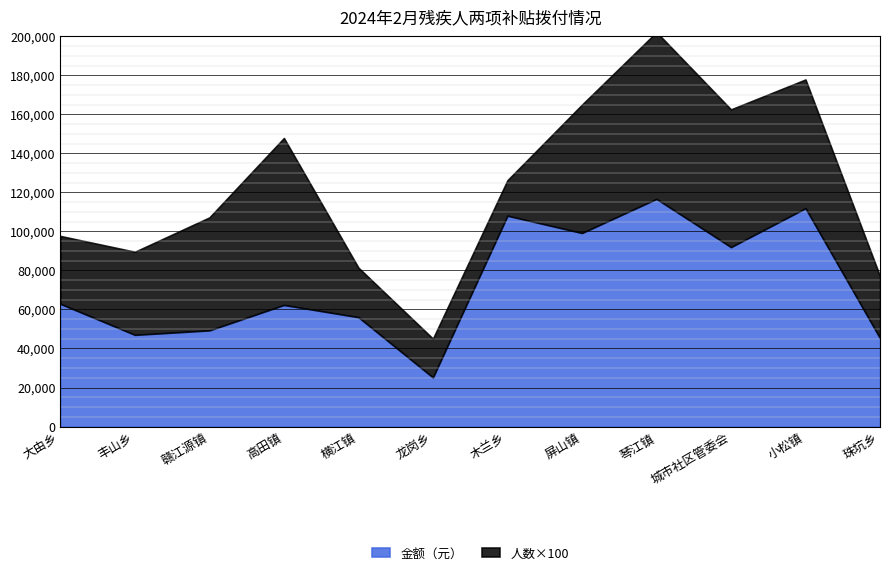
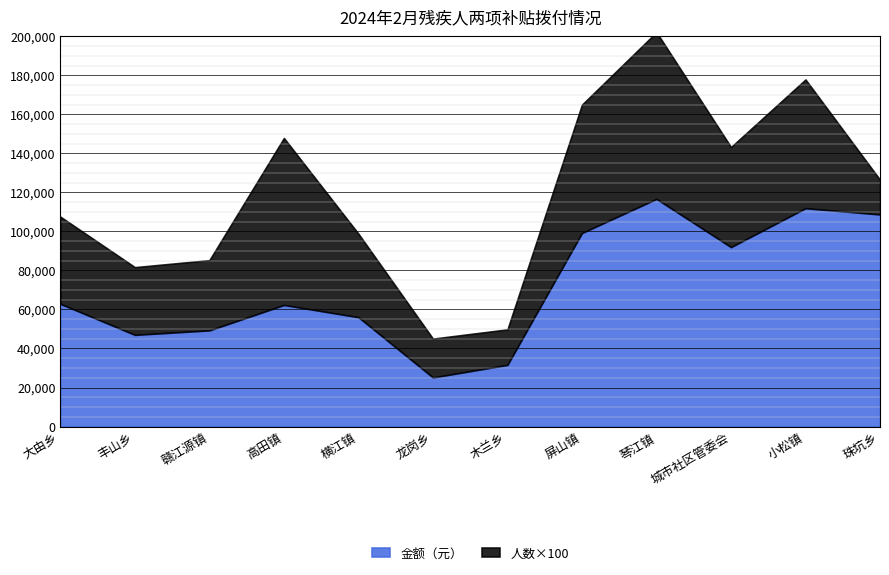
人数×100, 大由乡: 35,000 -> 45,000
人数×100, 丰山乡: 43,000 -> 35,000
人数×100, 赣江源镇: 58,000 -> 36,000
人数×100, 横江镇: 25,000 -> 43,000
金额（元）, 木兰乡: 108,000 -> 32,000
人数×100, 城市社区管委会: 71,000 -> 51,000
金额（元）, 珠坑乡: 45,000 -> 109,000
人数×100, 珠坑乡: 32,000 -> 18,000
